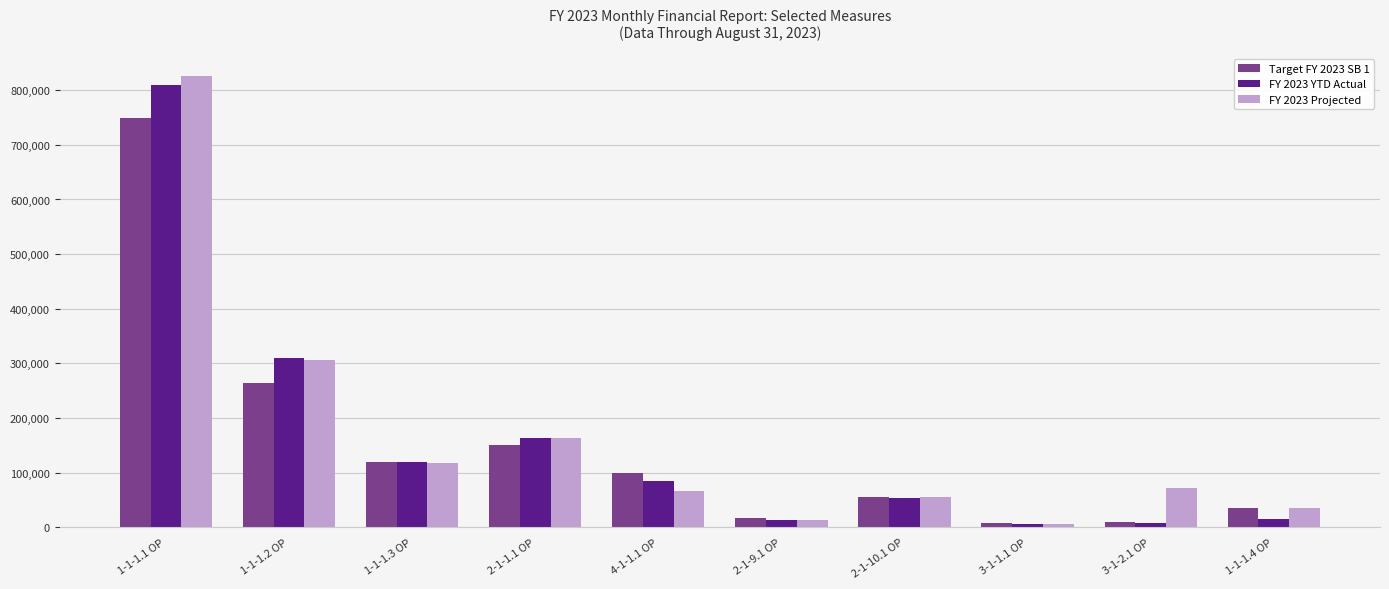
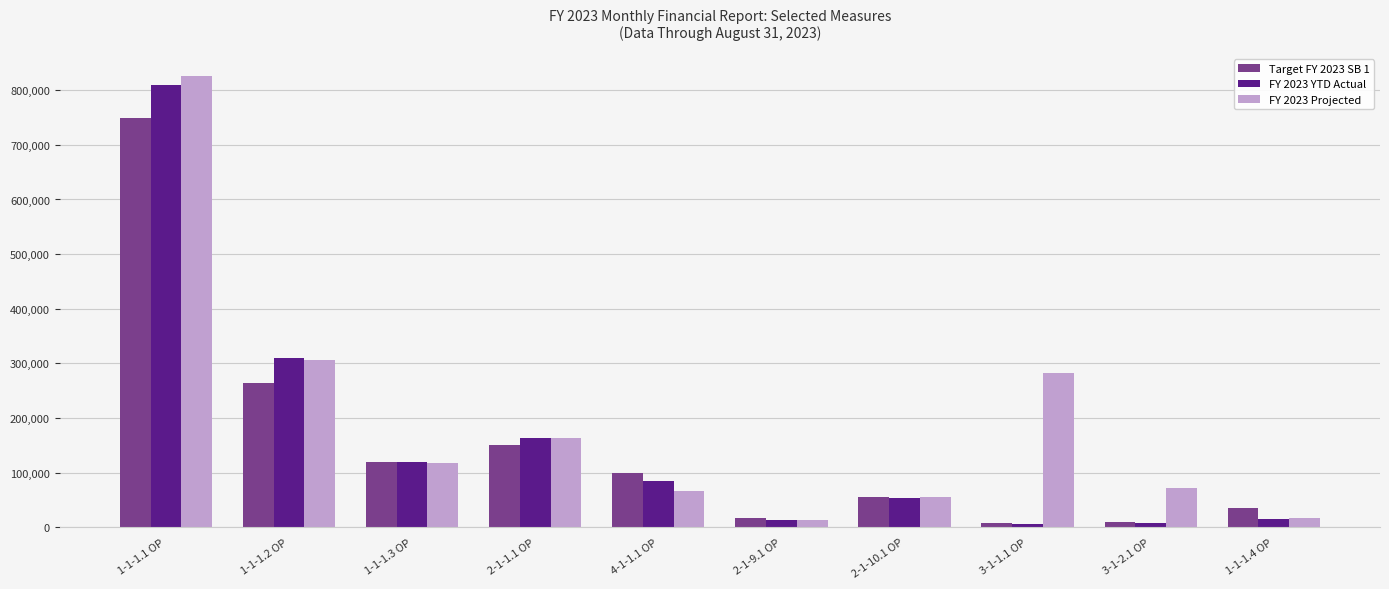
FY 2023 Projected, 3-1-1.1 OP: 10,000 -> 280,000
FY 2023 Projected, 1-1-1.4 OP: 30,000 -> 20,000
